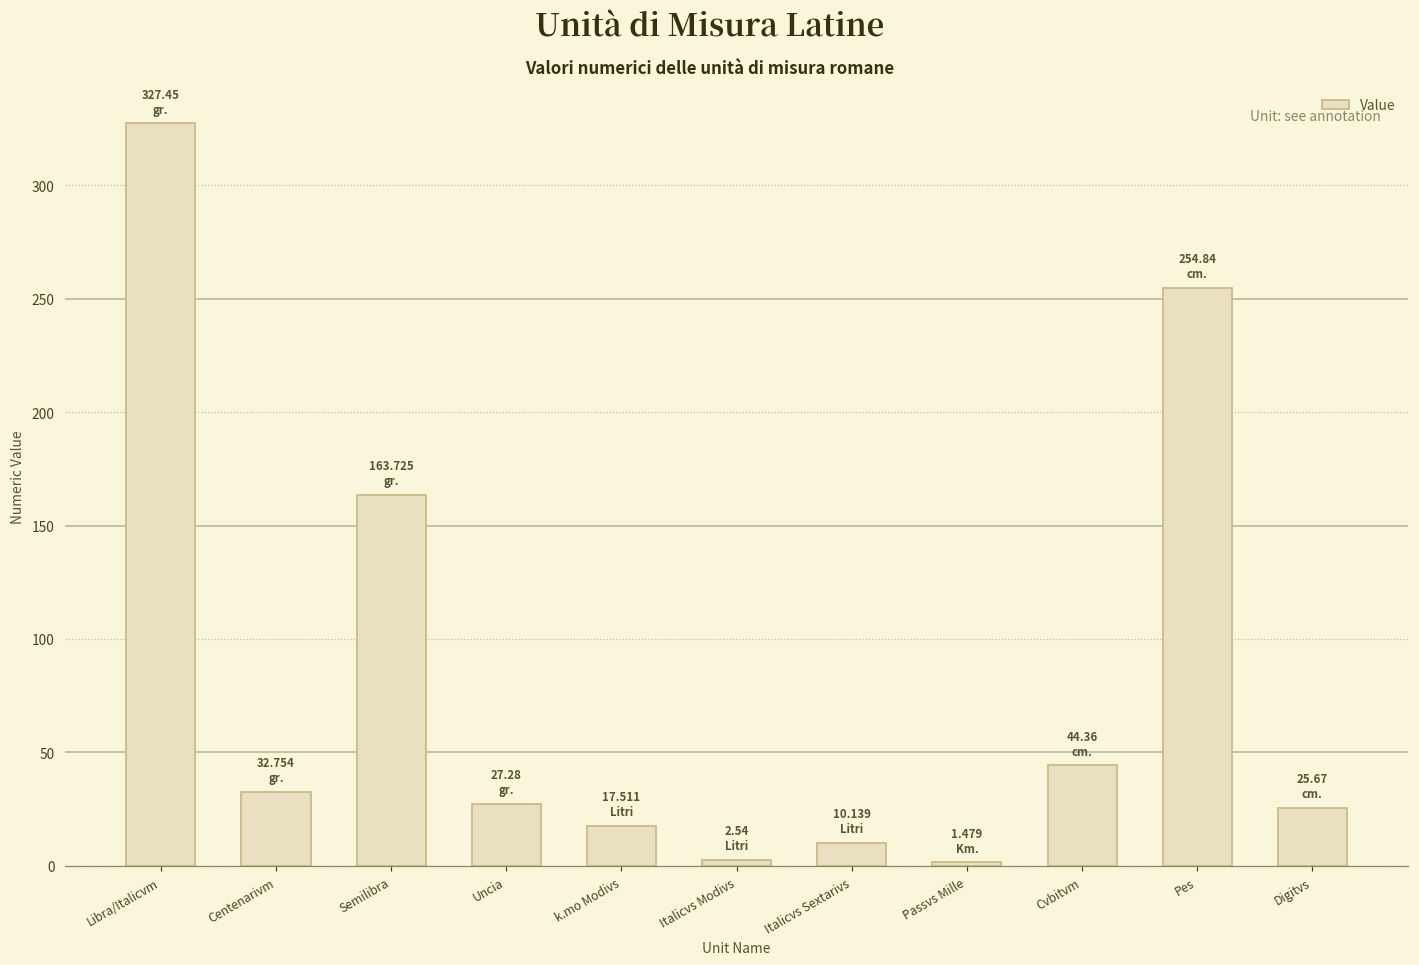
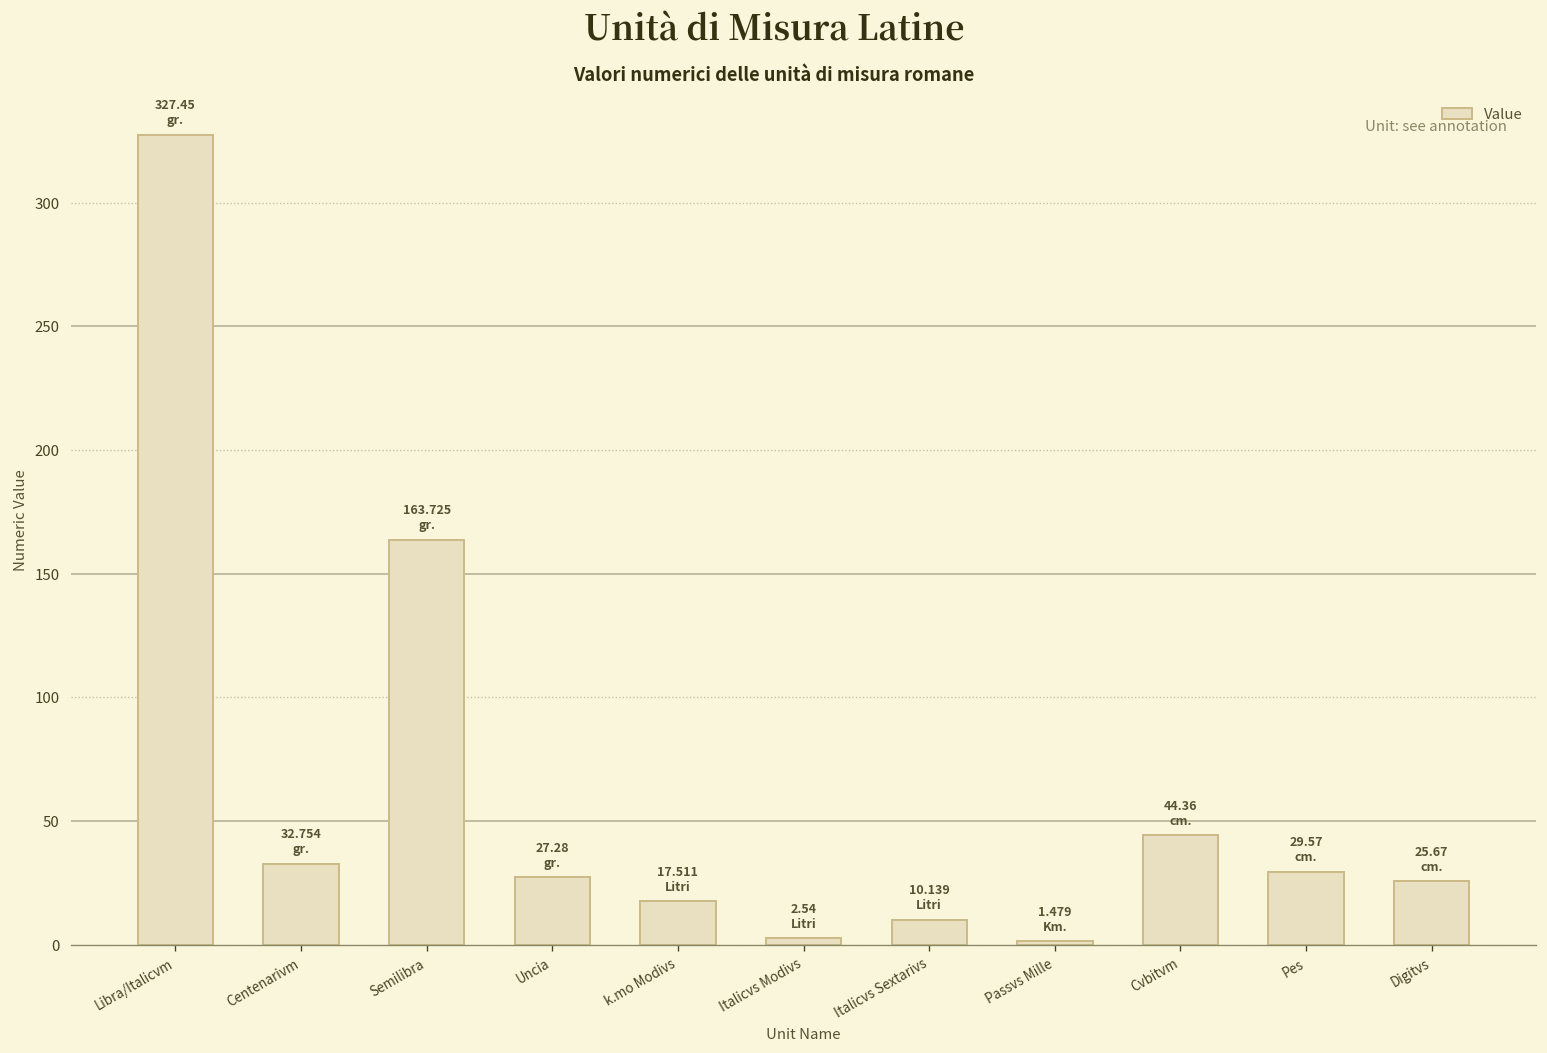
Pes: 254.84 -> 29.57
